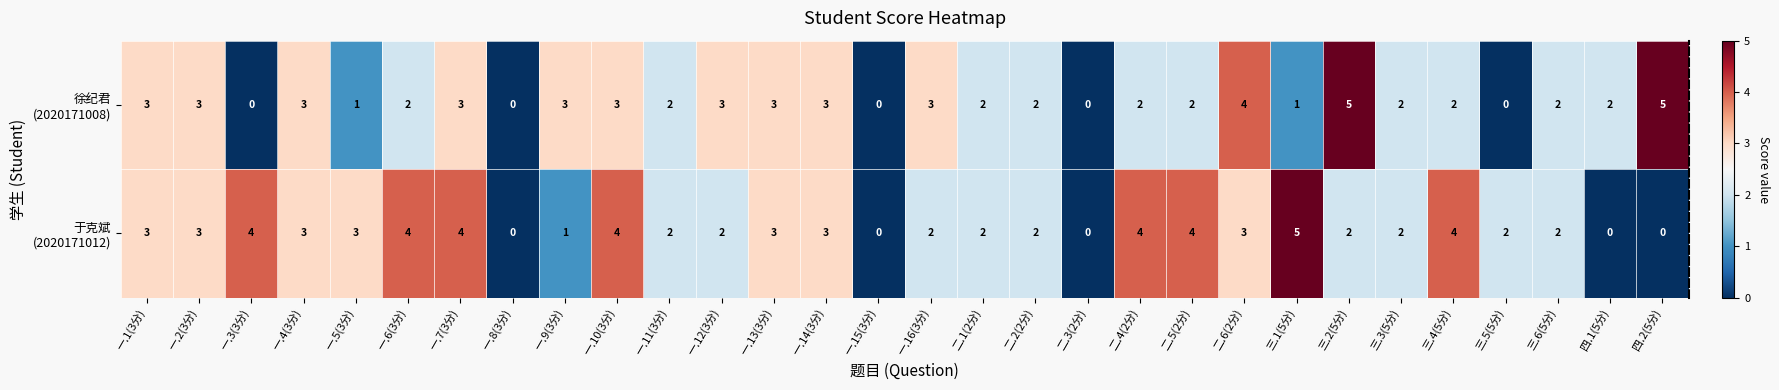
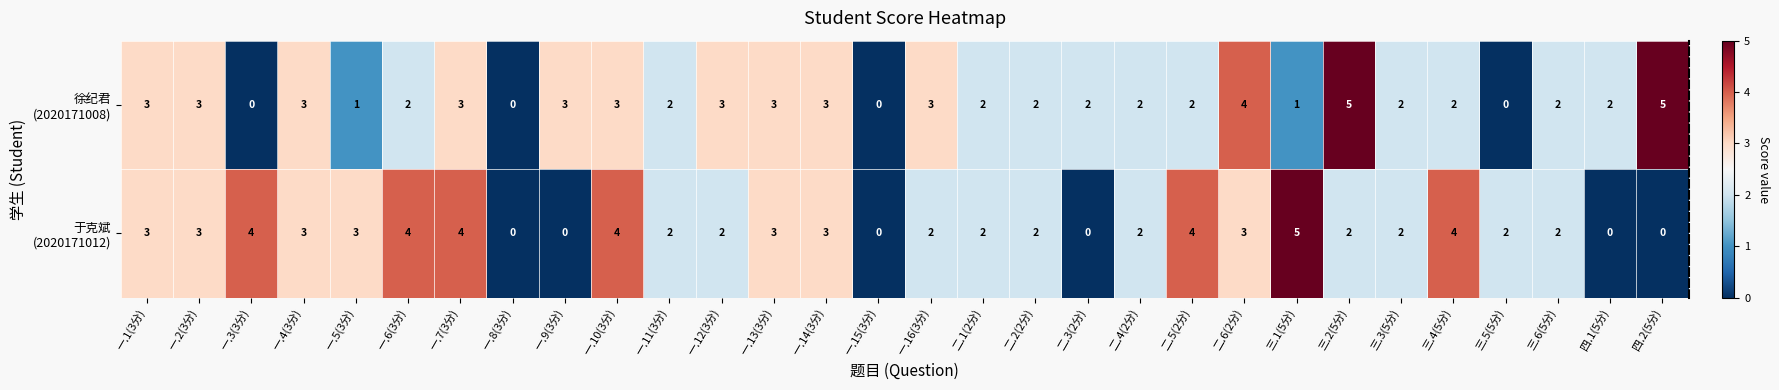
徐纪君 (2020171008), 二.3(2分): 0 -> 2
于克斌 (2020171012), 一.9(3分): 1 -> 0
于克斌 (2020171012), 二.4(2分): 4 -> 2
